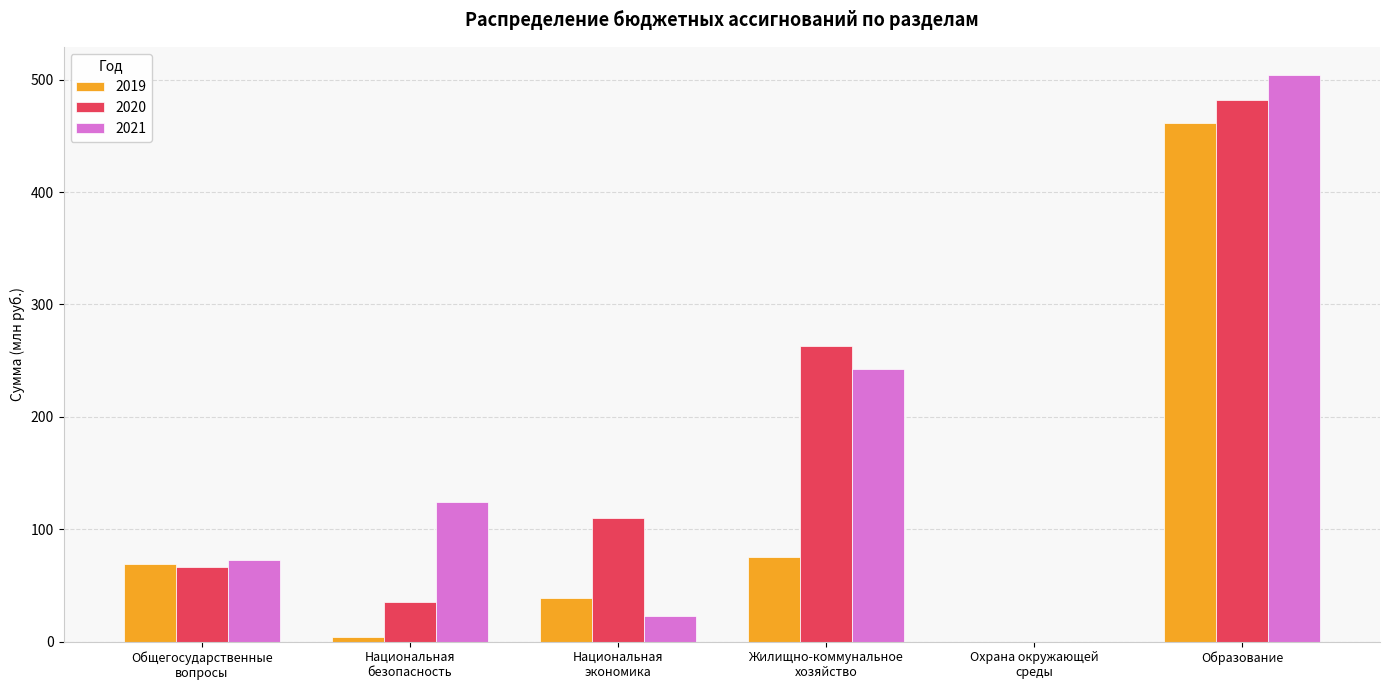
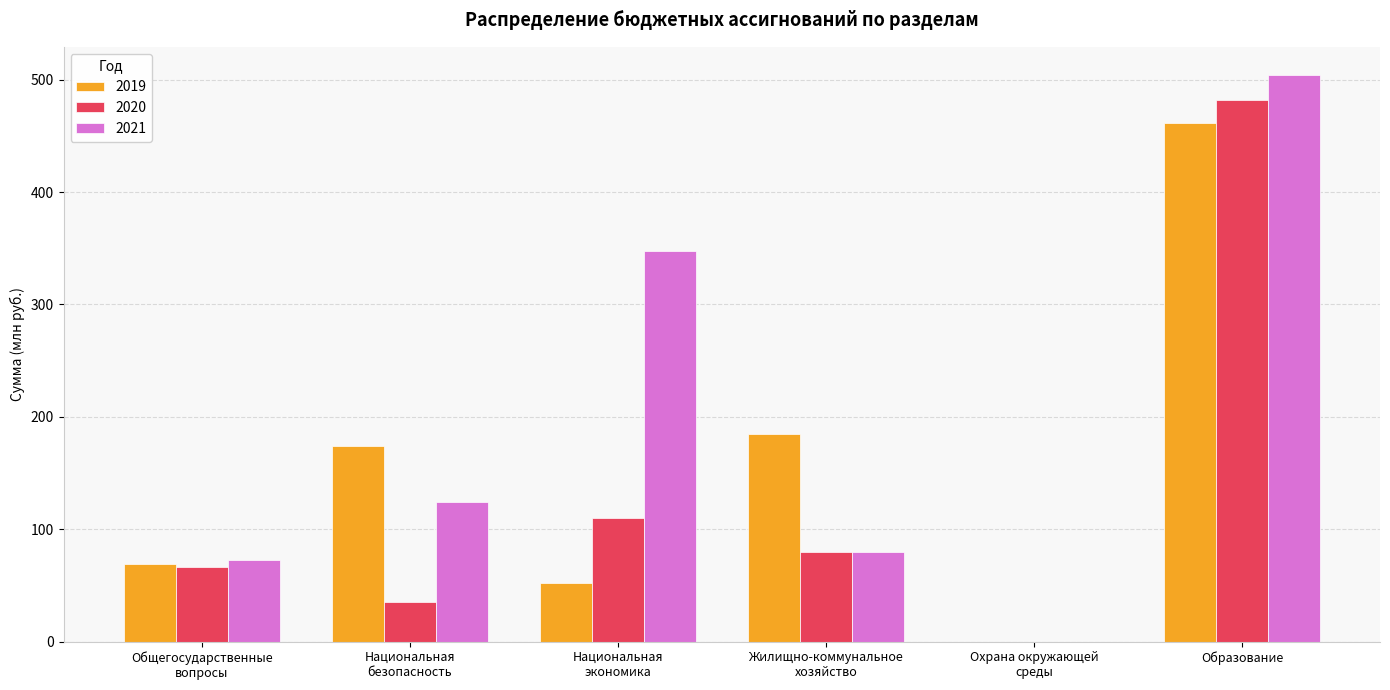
2019, Национальная безопасность: 4 -> 174
2019, Национальная экономика: 39 -> 52
2021, Национальная экономика: 22 -> 347
2019, Жилищно-коммунальное хозяйство: 75 -> 184
2020, Жилищно-коммунальное хозяйство: 263 -> 80
2021, Жилищно-коммунальное хозяйство: 243 -> 80
